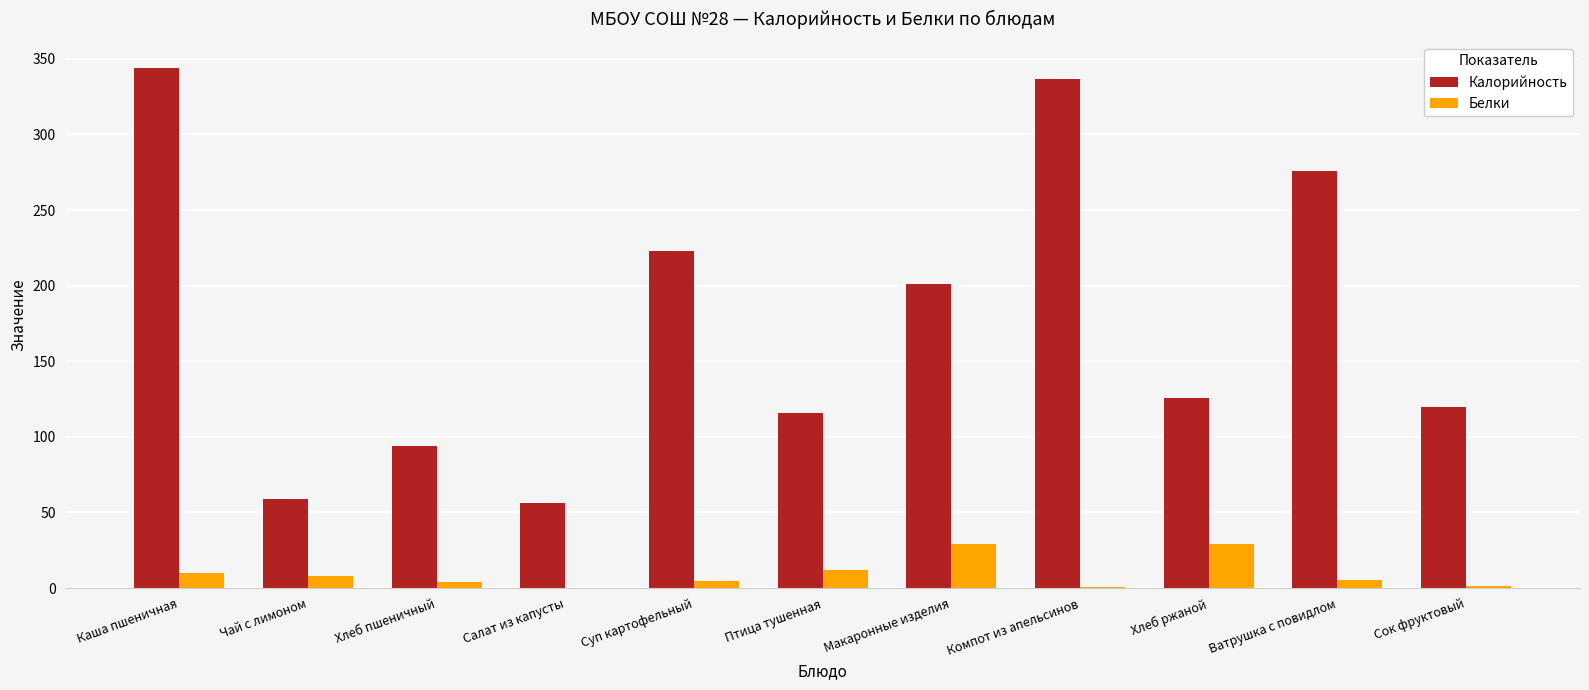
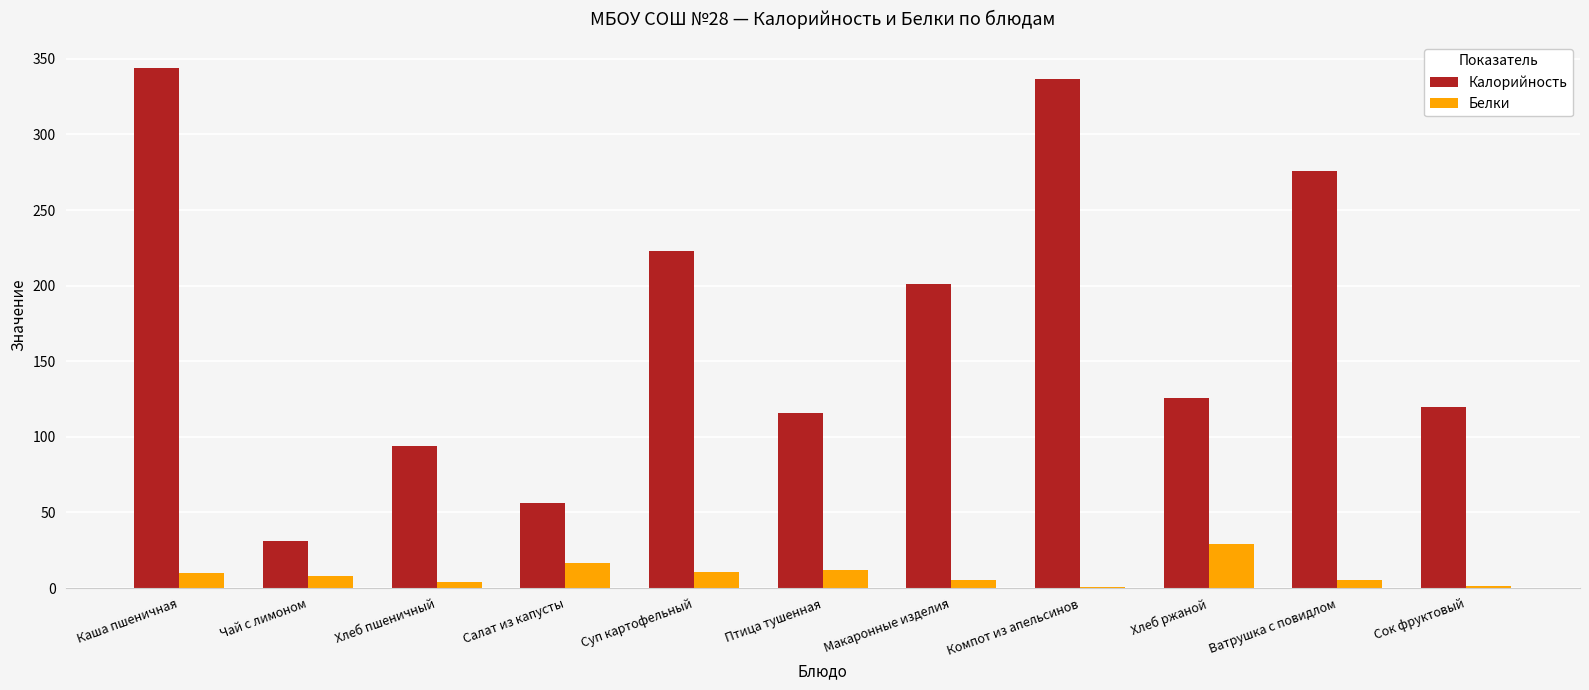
Калорийность, Чай с лимоном: 59 -> 31
Белки, Салат из капусты: 0 -> 17
Белки, Суп картофельный: 5 -> 10
Белки, Макаронные изделия: 29 -> 5
